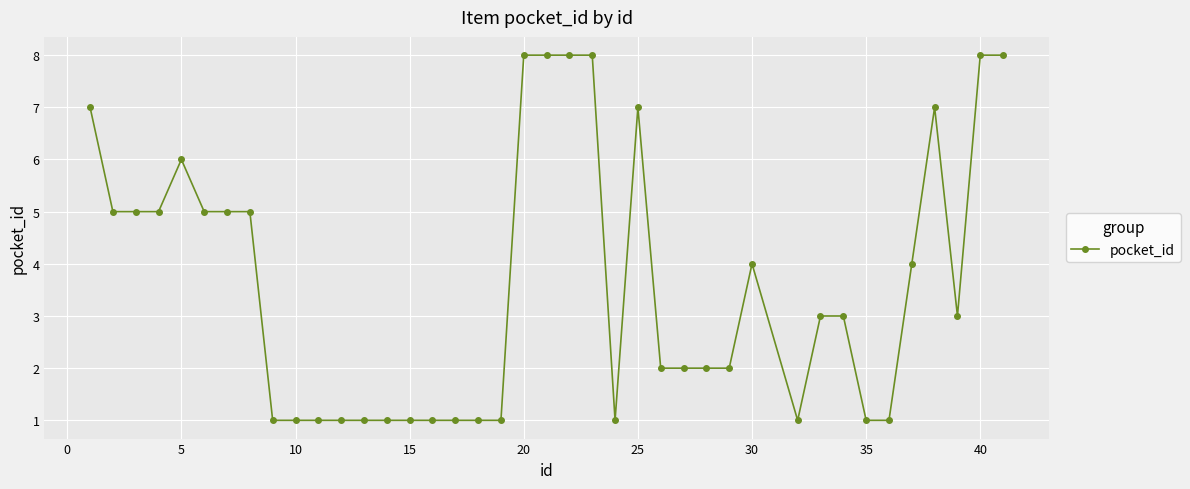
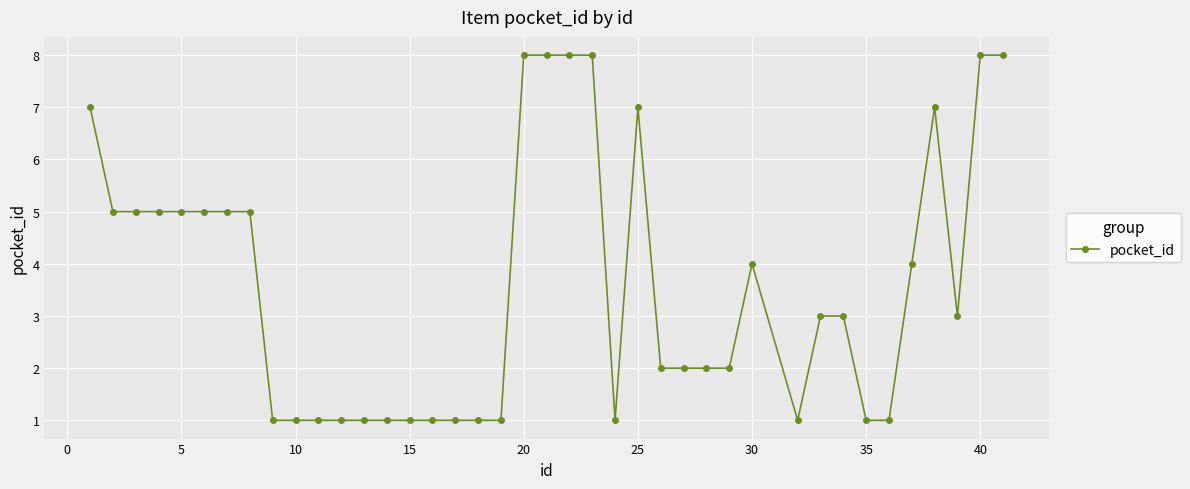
5: 6 -> 5
